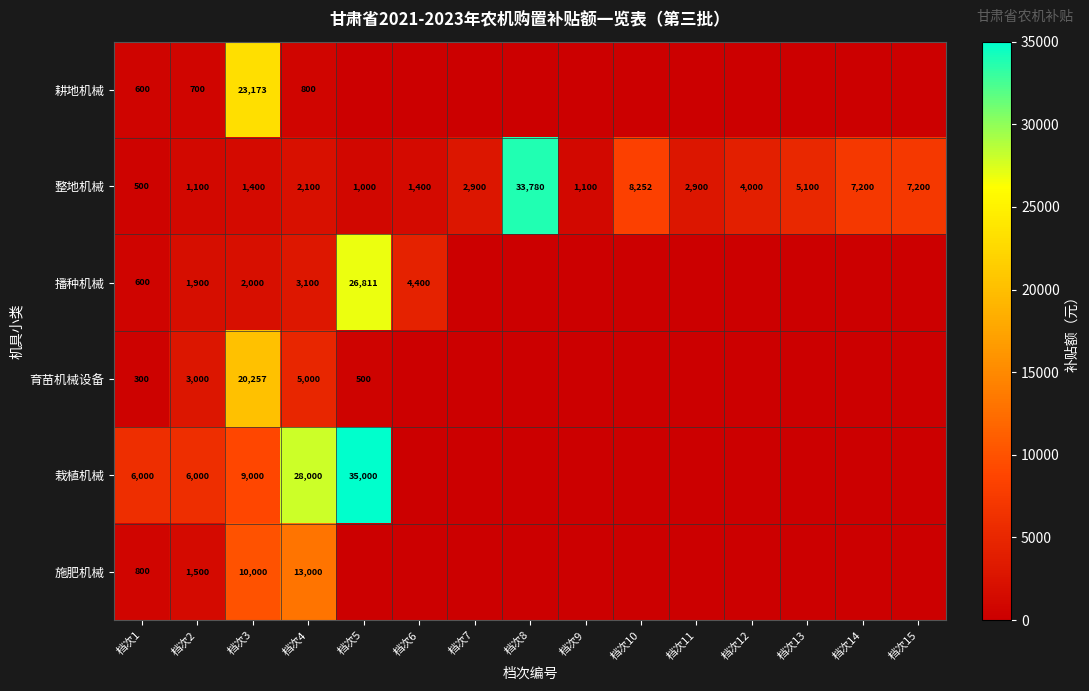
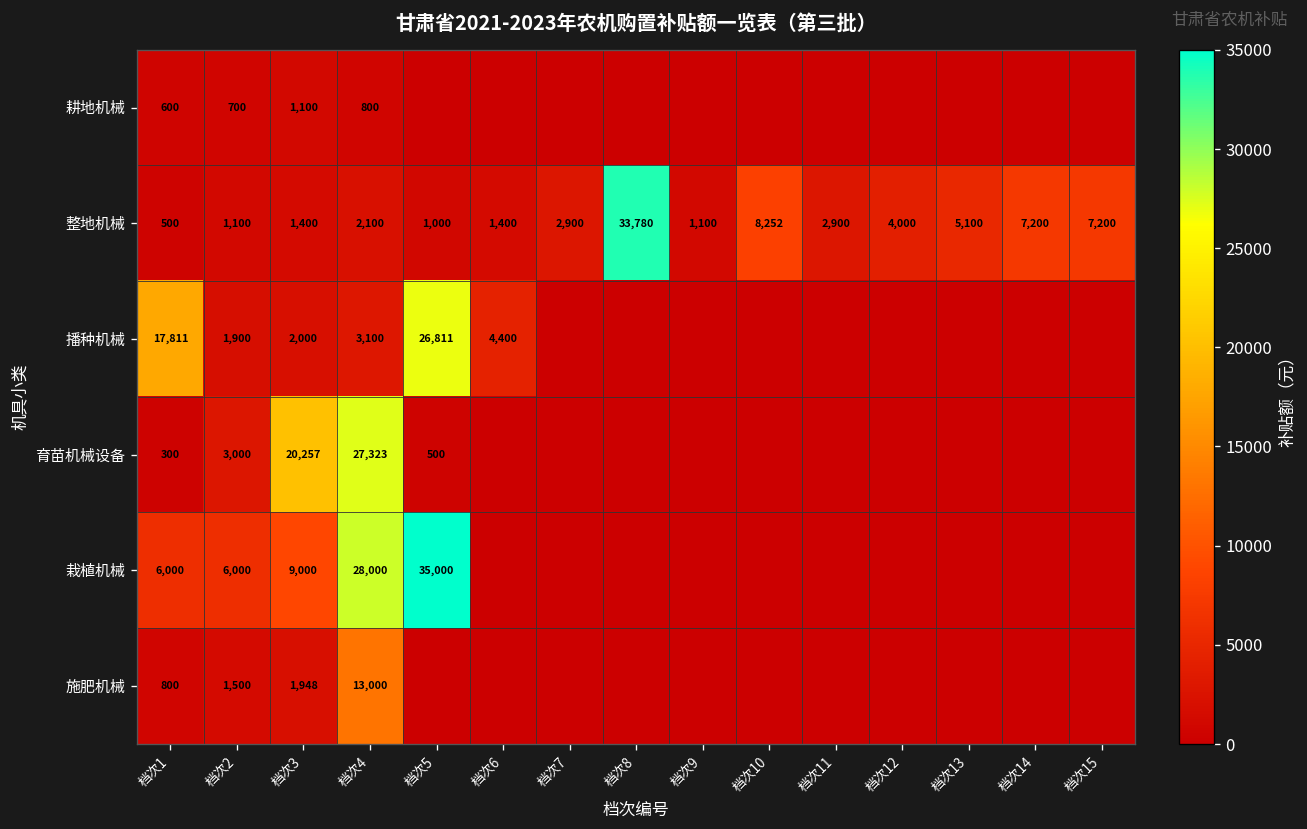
耕地机械, 档次3: 23,173 -> 1,100
播种机械, 档次1: 600 -> 17,811
育苗机械设备, 档次4: 5,000 -> 27,323
施肥机械, 档次3: 10,000 -> 1,948
